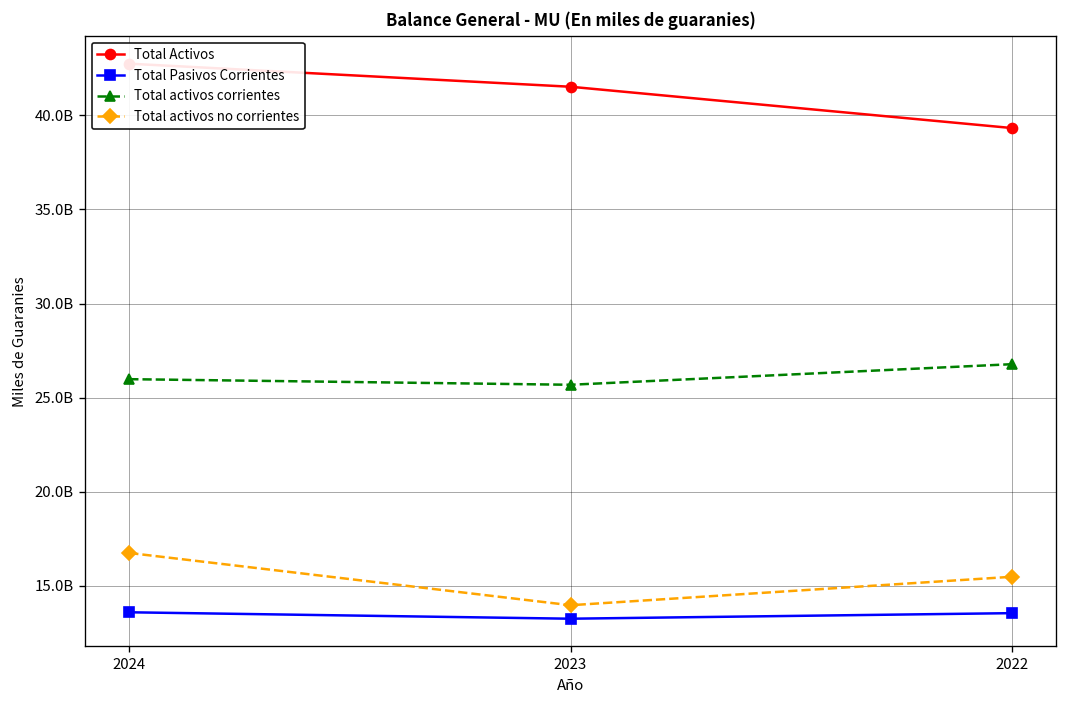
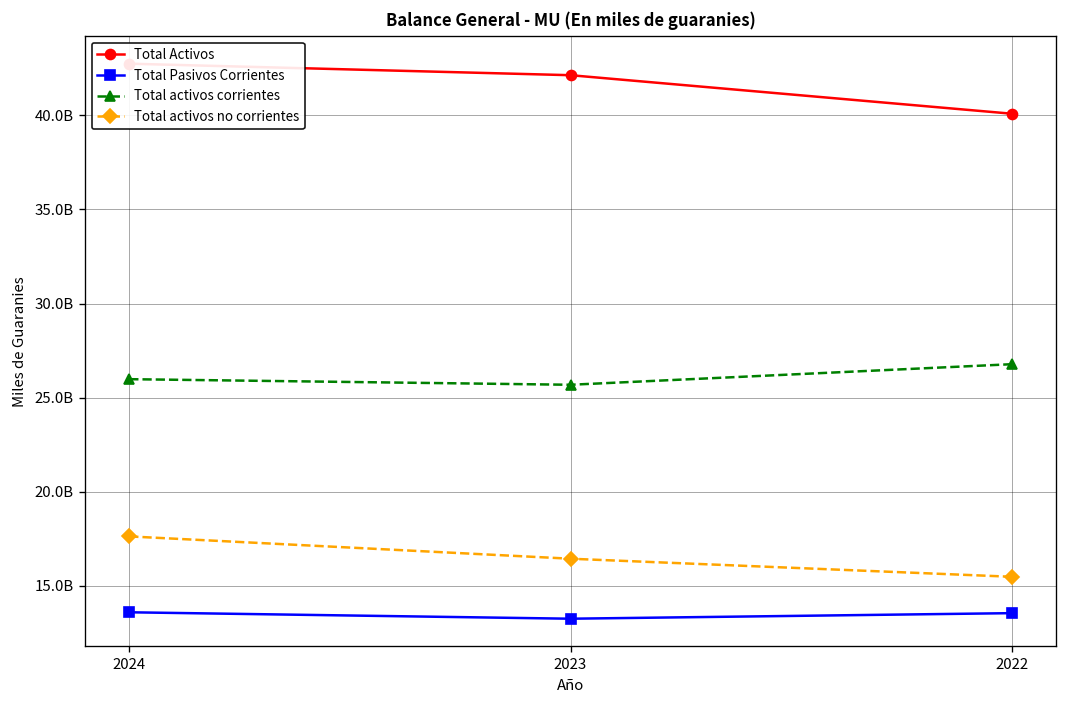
Total activos no corrientes, 2024: 16800000000 -> 17600000000
Total Activos, 2023: 41500000000 -> 42100000000
Total activos no corrientes, 2023: 14000000000 -> 16400000000
Total Activos, 2022: 39300000000 -> 40100000000
